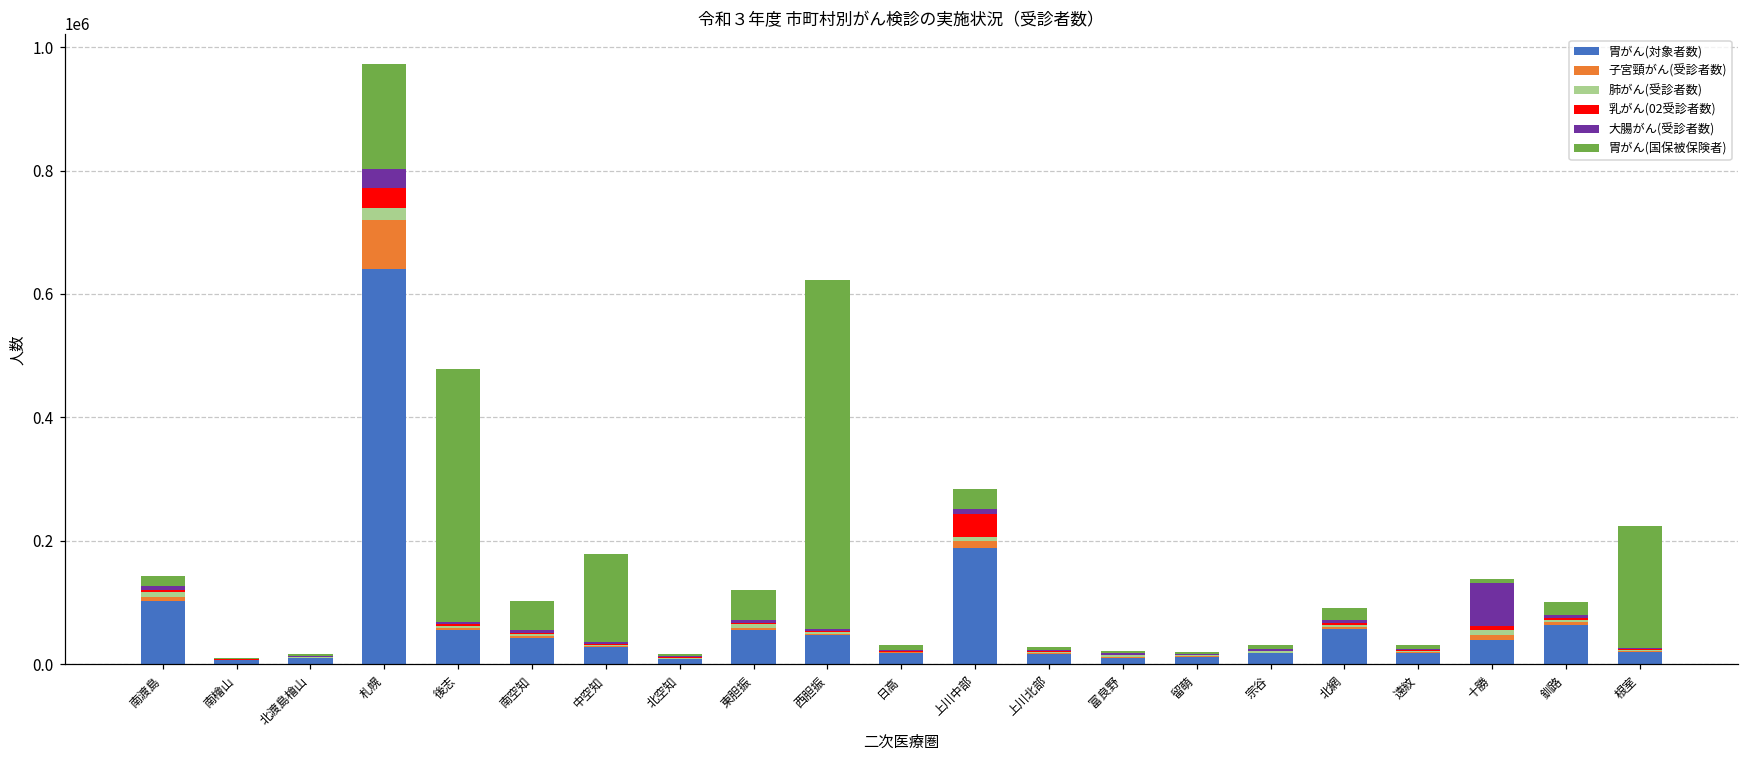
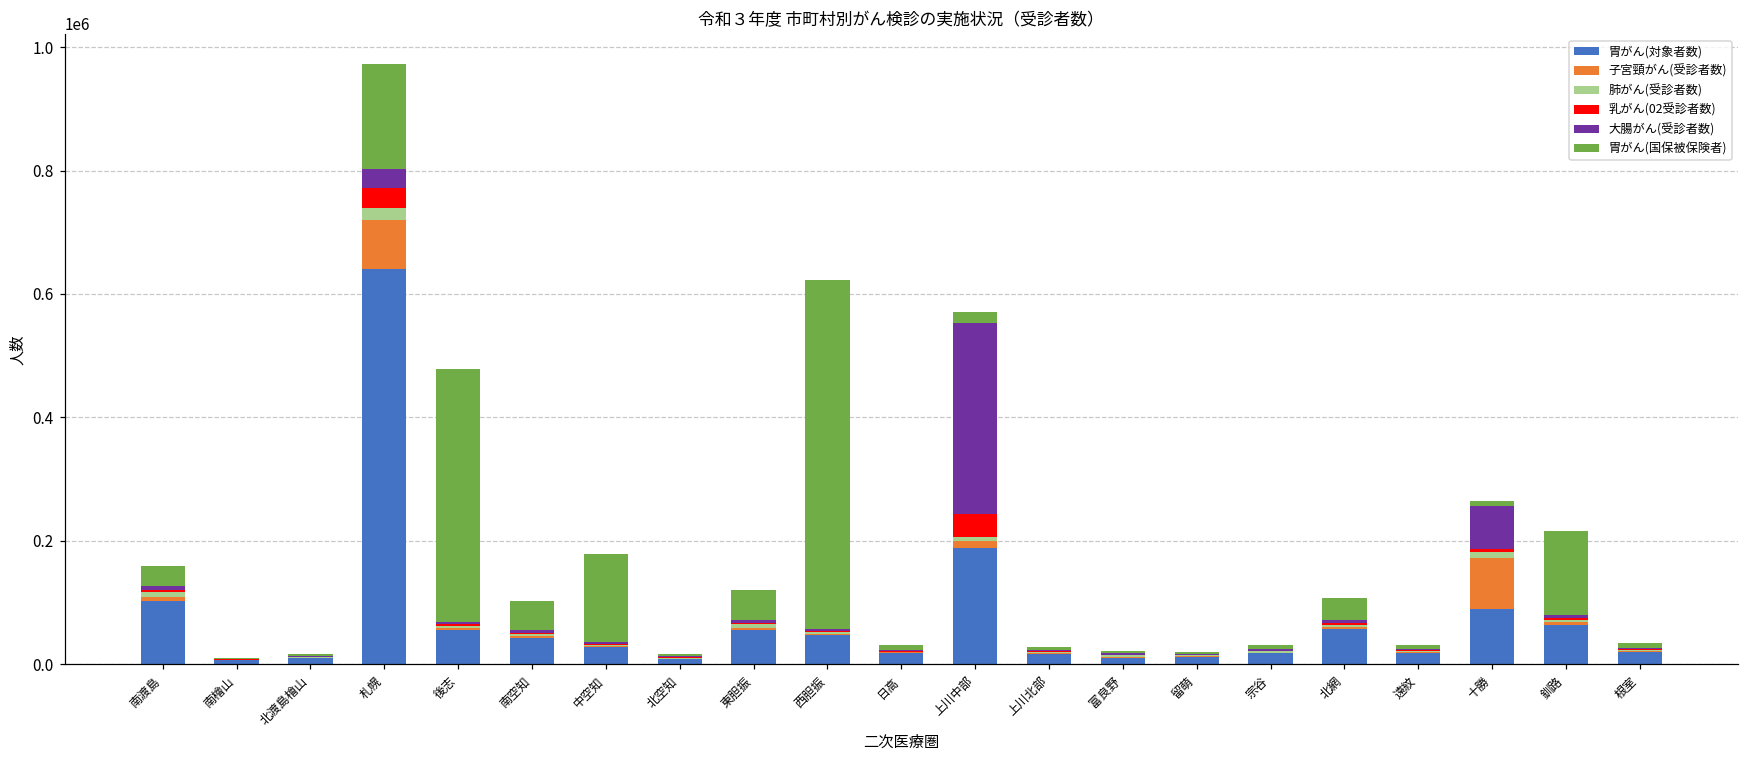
胃がん(国保被保険者), 南渡島: 20000 -> 30000
大腸がん(受診者数), 上川中部: 10000 -> 310000
胃がん(国保被保険者), 上川中部: 30000 -> 20000
胃がん(国保被保険者), 北網: 20000 -> 40000
胃がん(対象者数), 十勝: 40000 -> 90000
子宮頸がん(受診者数), 十勝: 10000 -> 80000
胃がん(国保被保険者), 釧路: 20000 -> 140000
胃がん(国保被保険者), 根室: 200000 -> 10000
